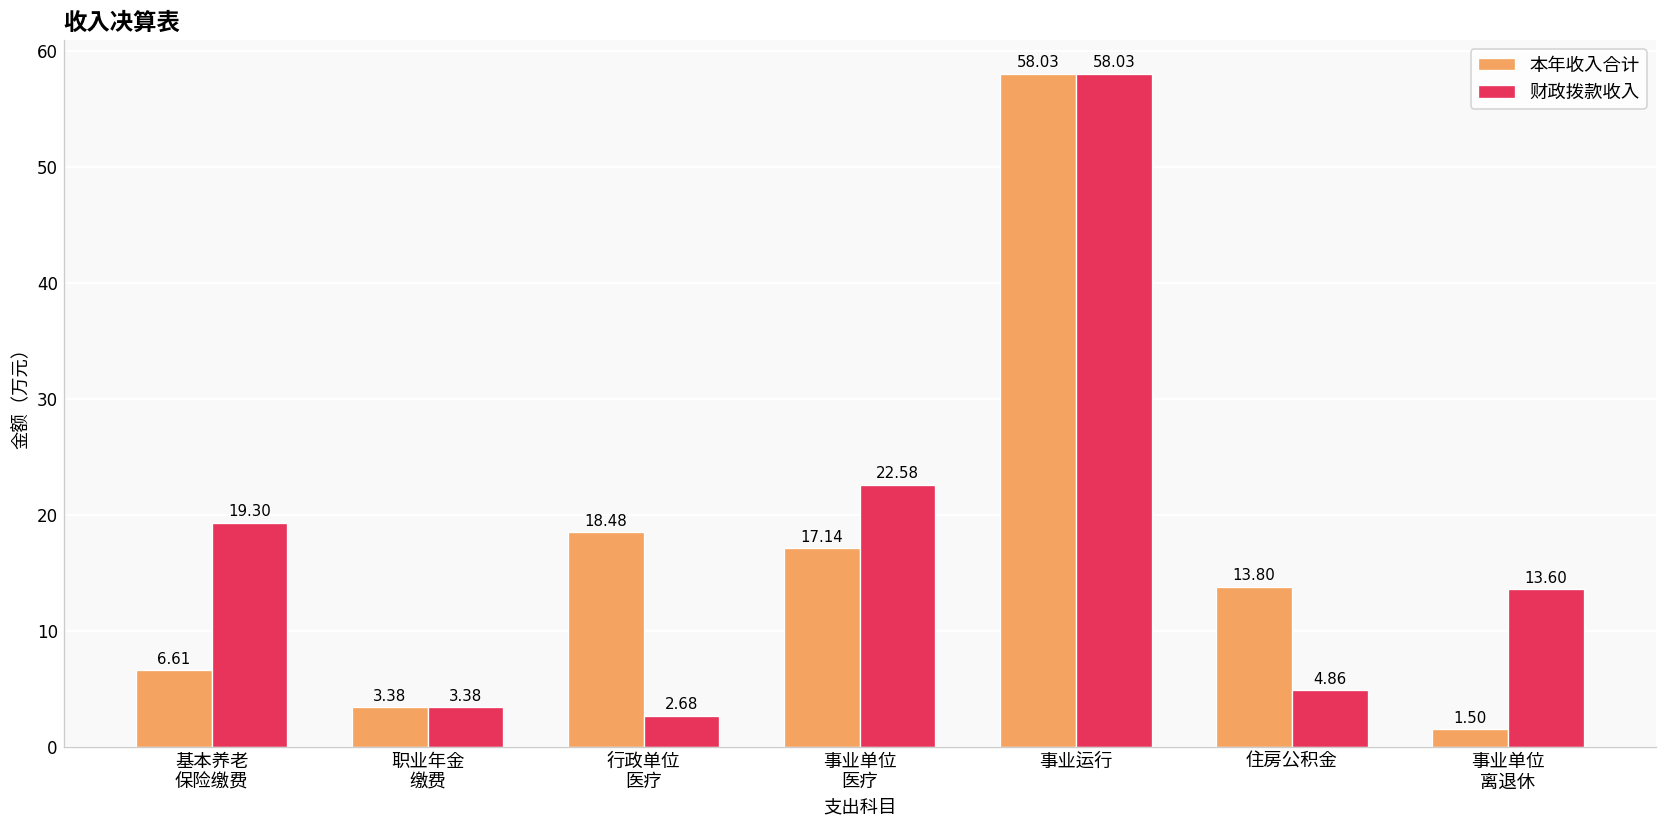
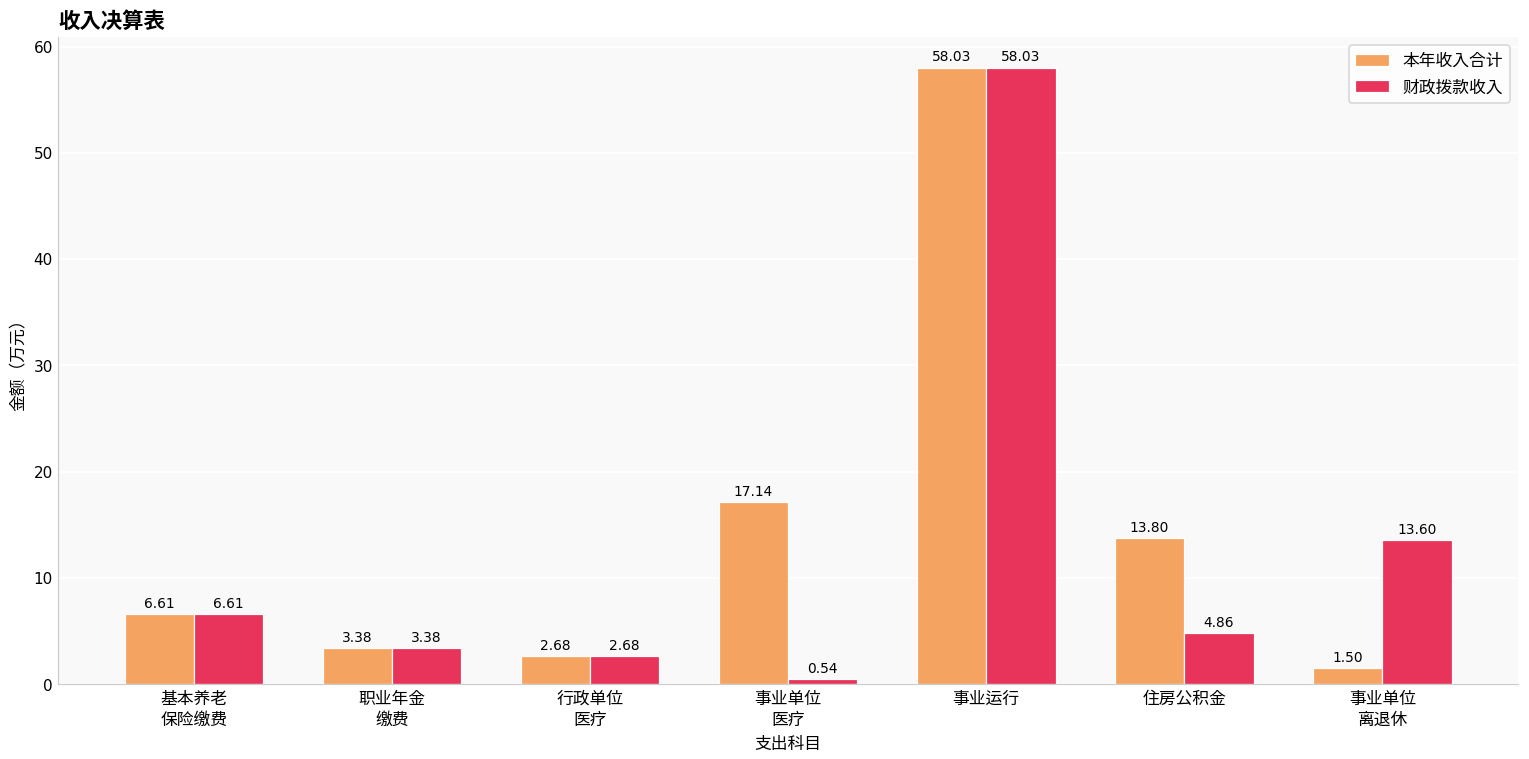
财政拨款收入, 基本养老 保险缴费: 19.30 -> 6.61
本年收入合计, 行政单位 医疗: 18.48 -> 2.68
财政拨款收入, 事业单位 医疗: 22.58 -> 0.54
